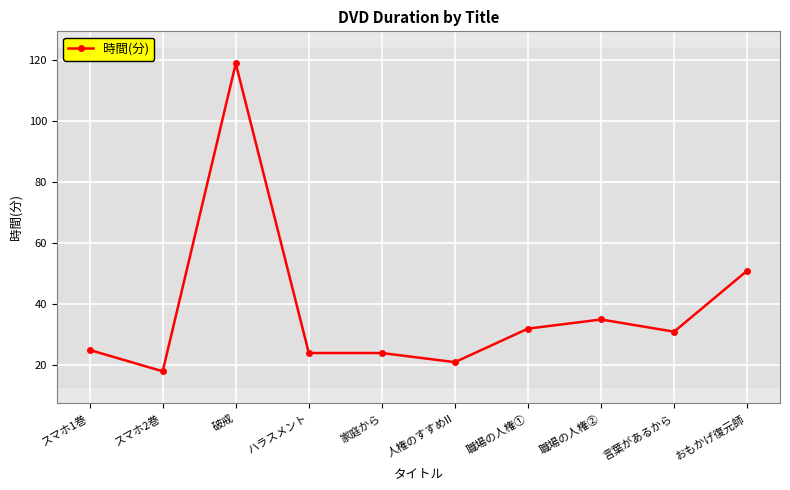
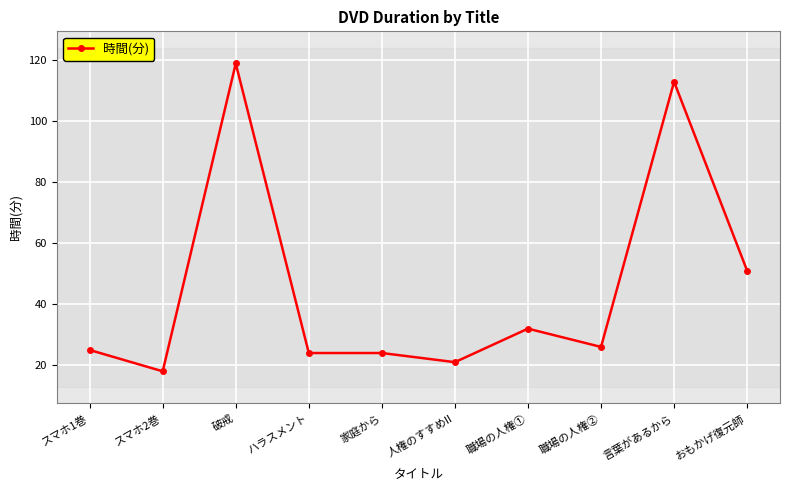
職場の人権②: 35 -> 26
言葉があるから: 31 -> 113
